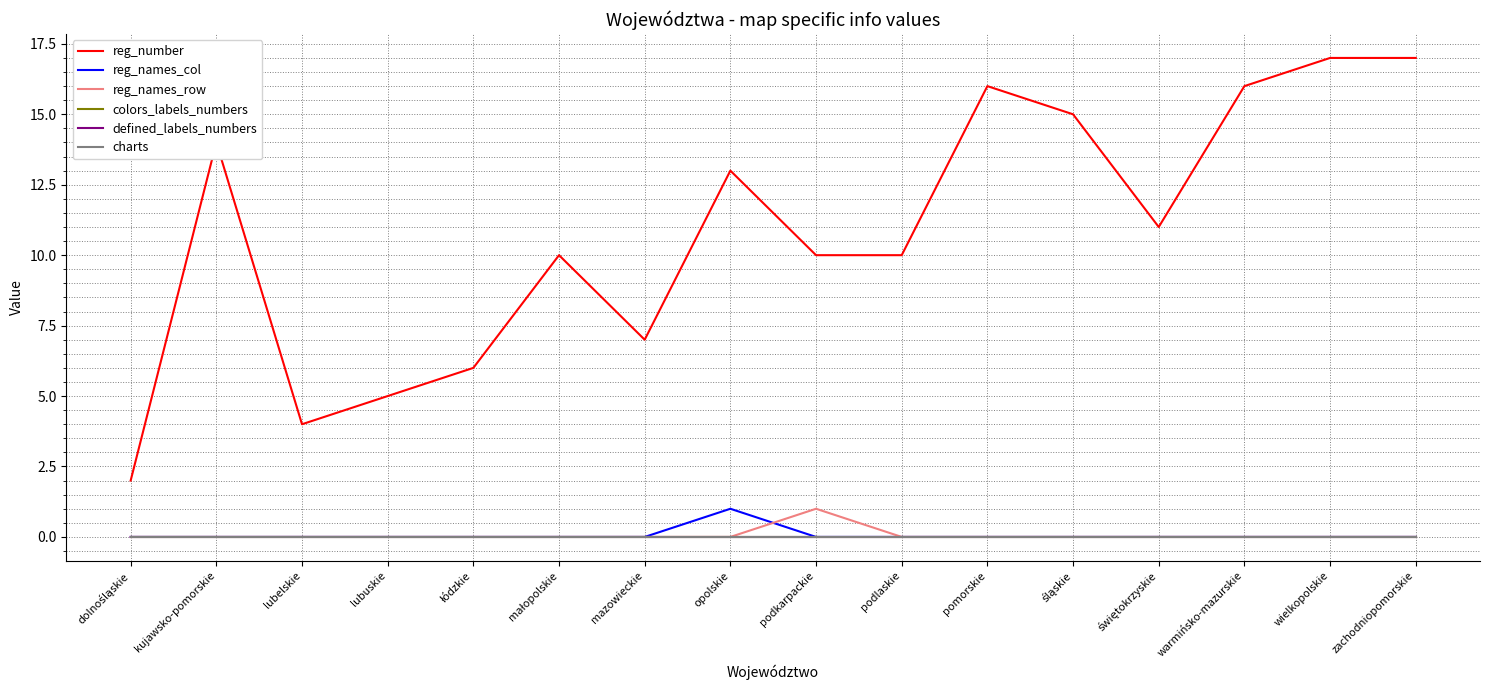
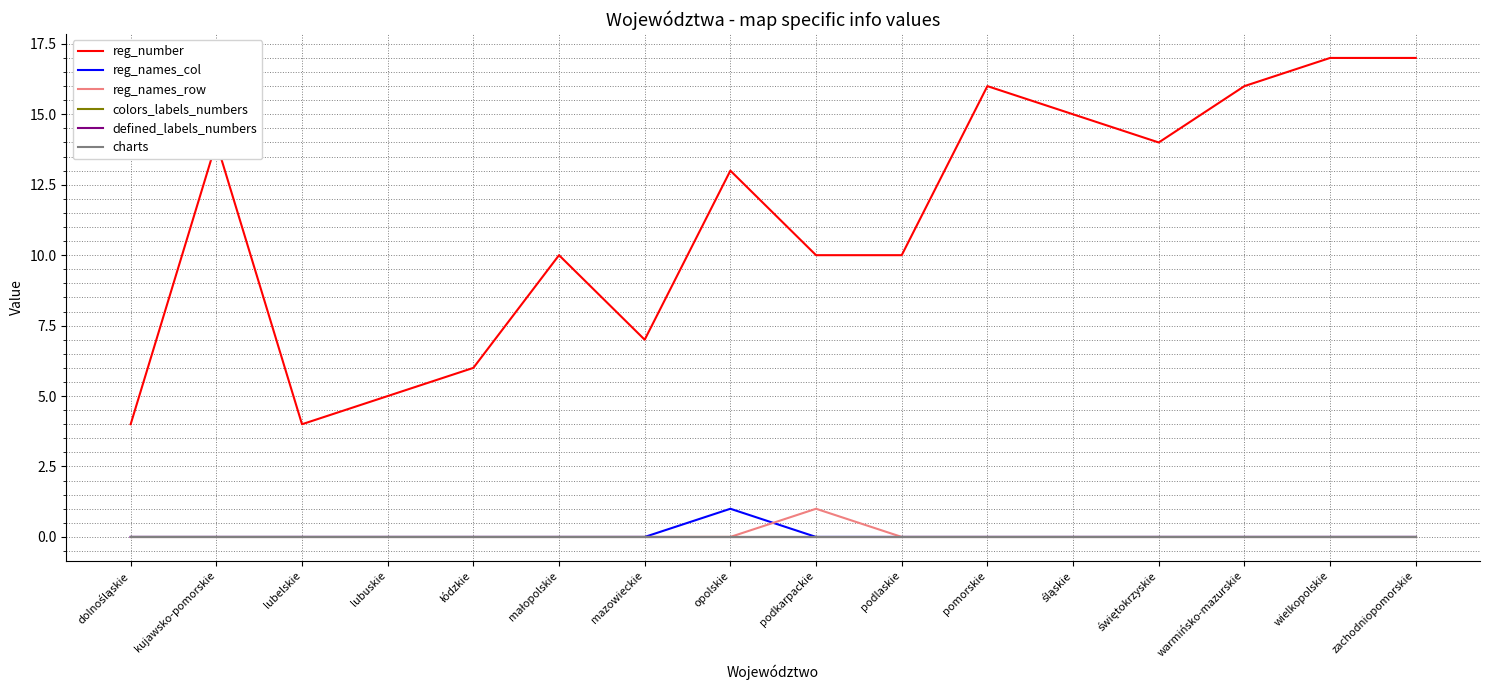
reg_number, dolnośląskie: 2 -> 4
reg_number, świętokrzyskie: 11 -> 14
